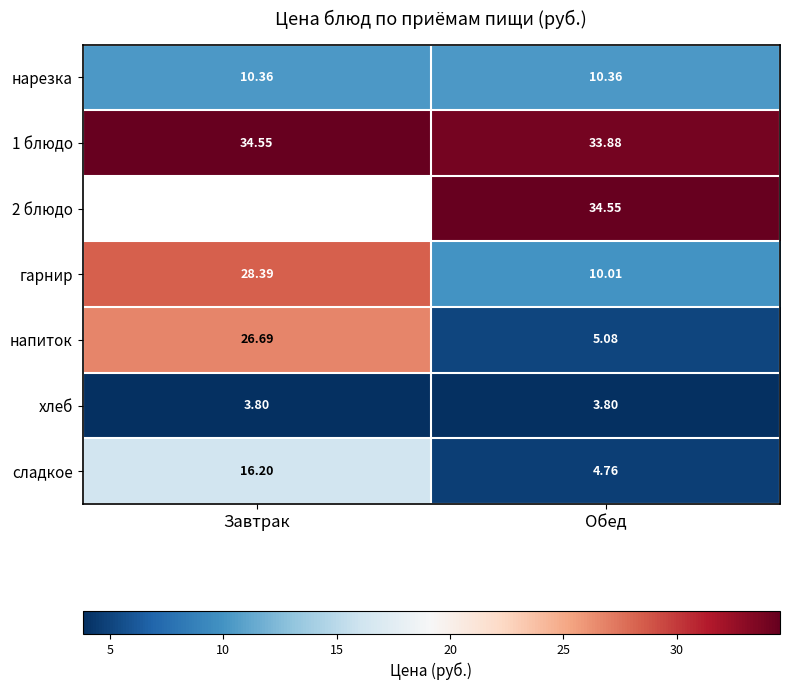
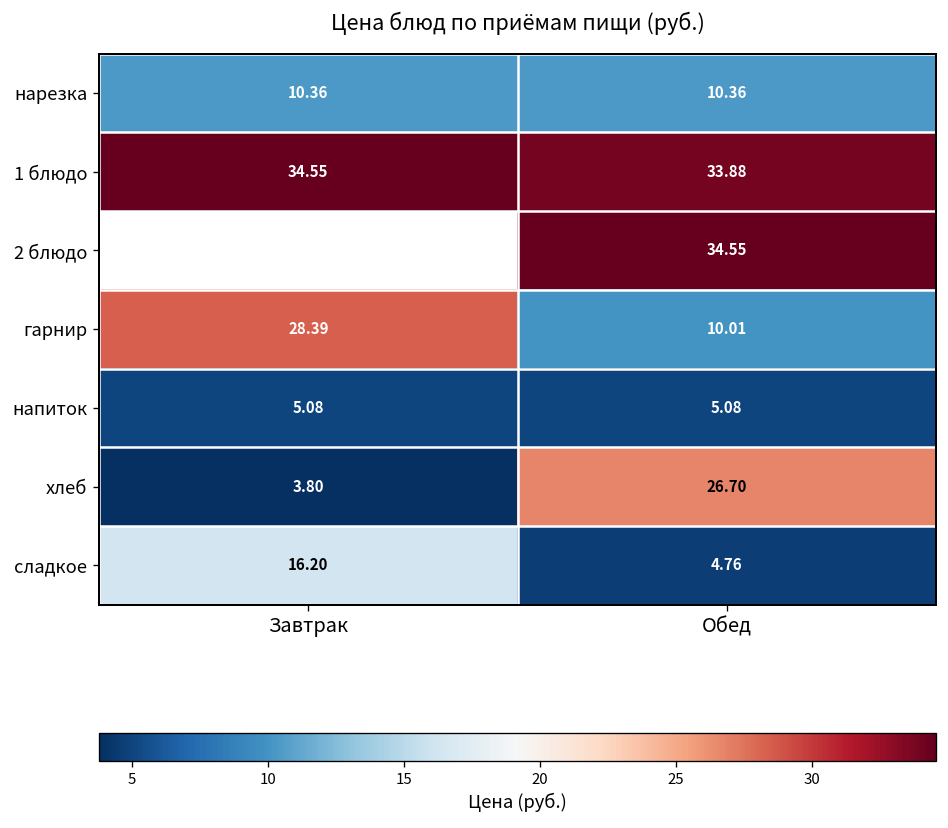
напиток, Завтрак: 26.69 -> 5.08
хлеб, Обед: 3.80 -> 26.70
